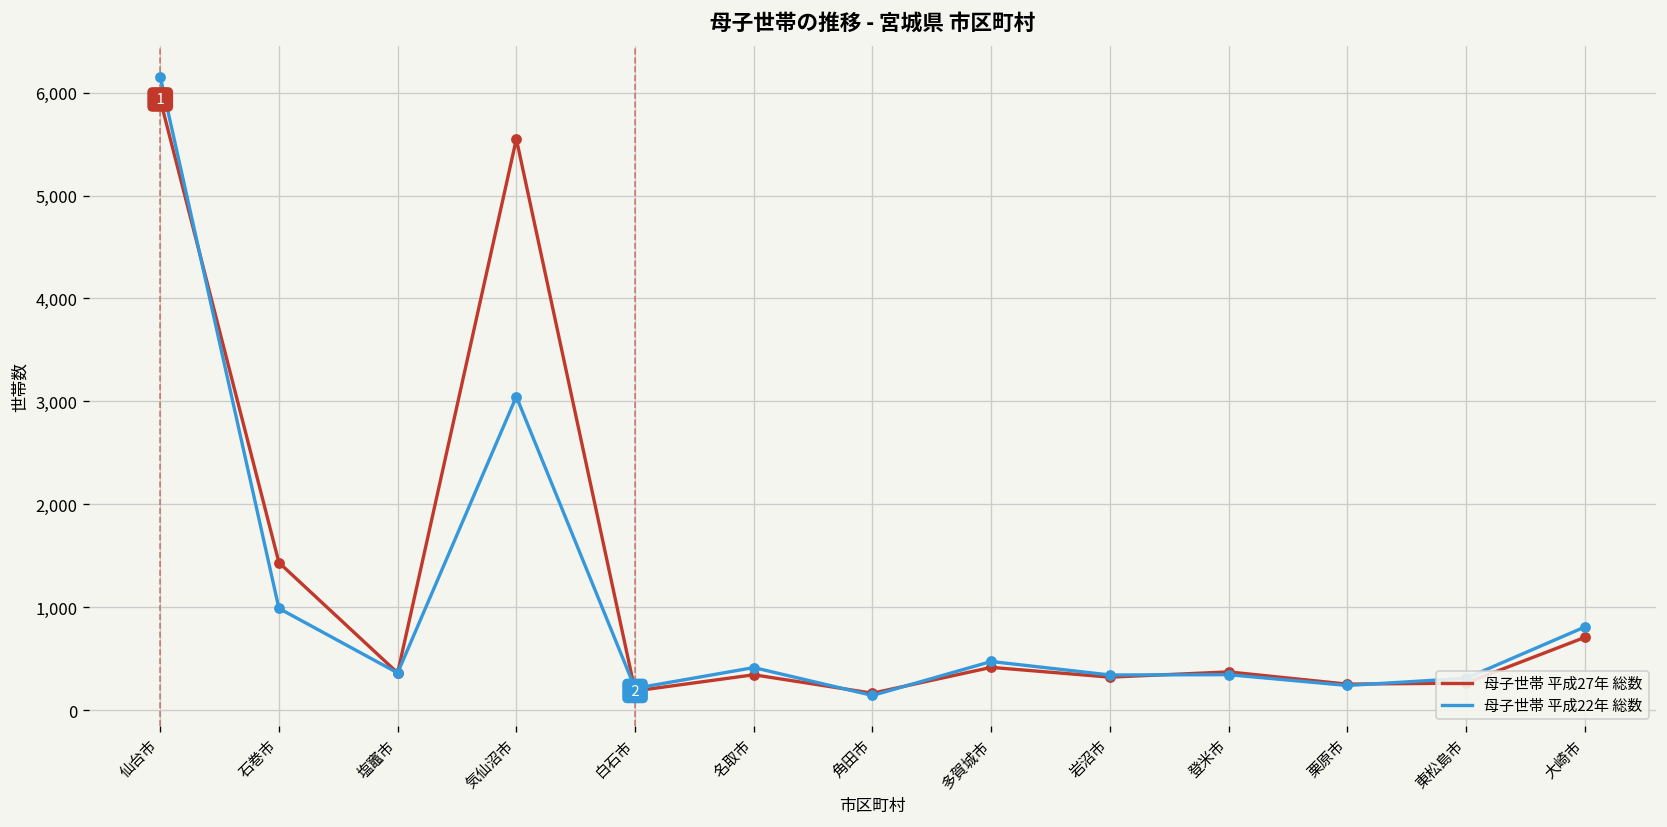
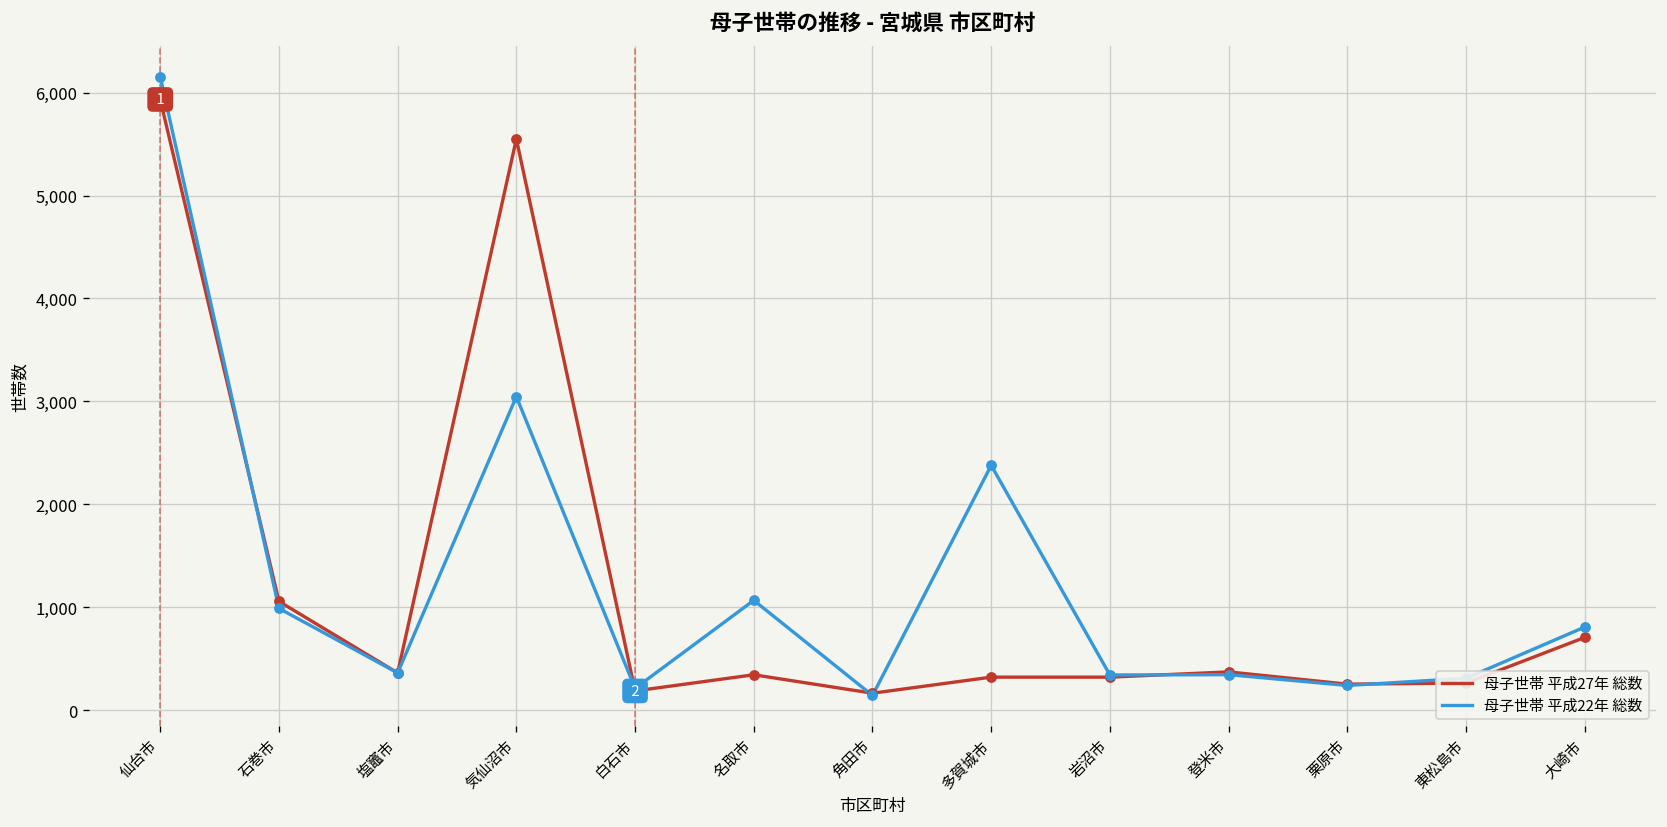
母子世帯 平成27年 総数, 石巻市: 1,400 -> 1,100
母子世帯 平成22年 総数, 名取市: 400 -> 1,100
母子世帯 平成27年 総数, 多賀城市: 400 -> 300
母子世帯 平成22年 総数, 多賀城市: 500 -> 2,400
